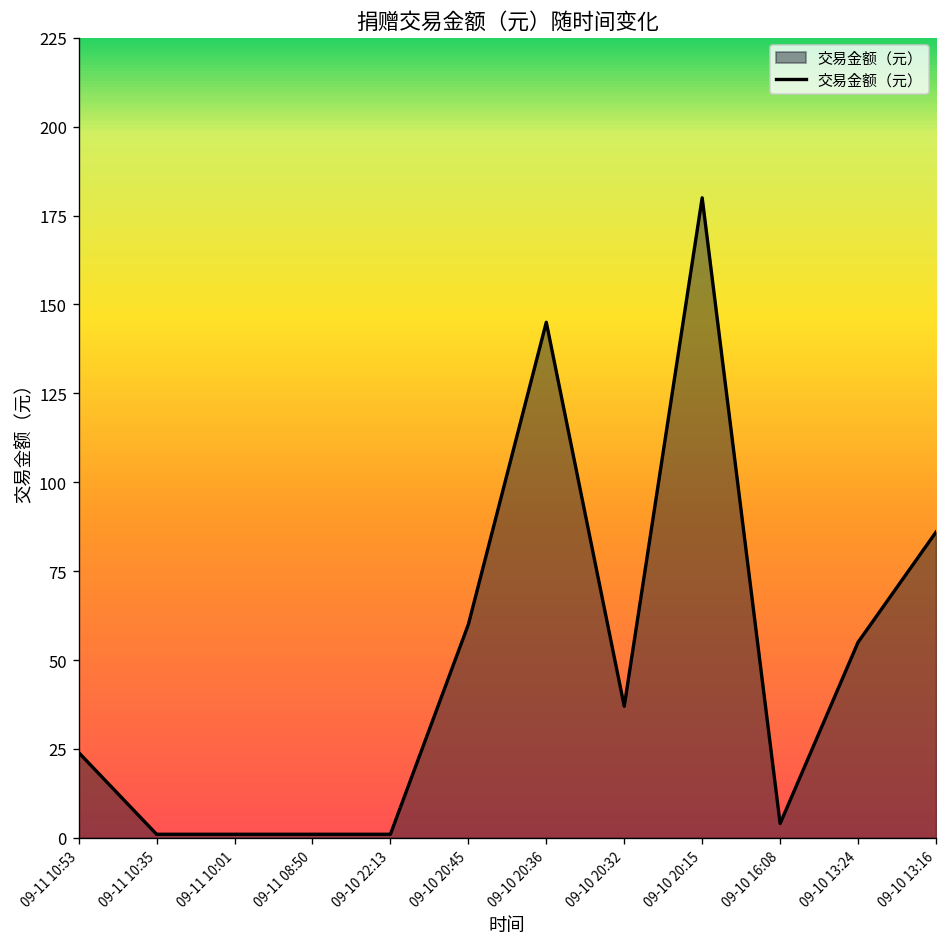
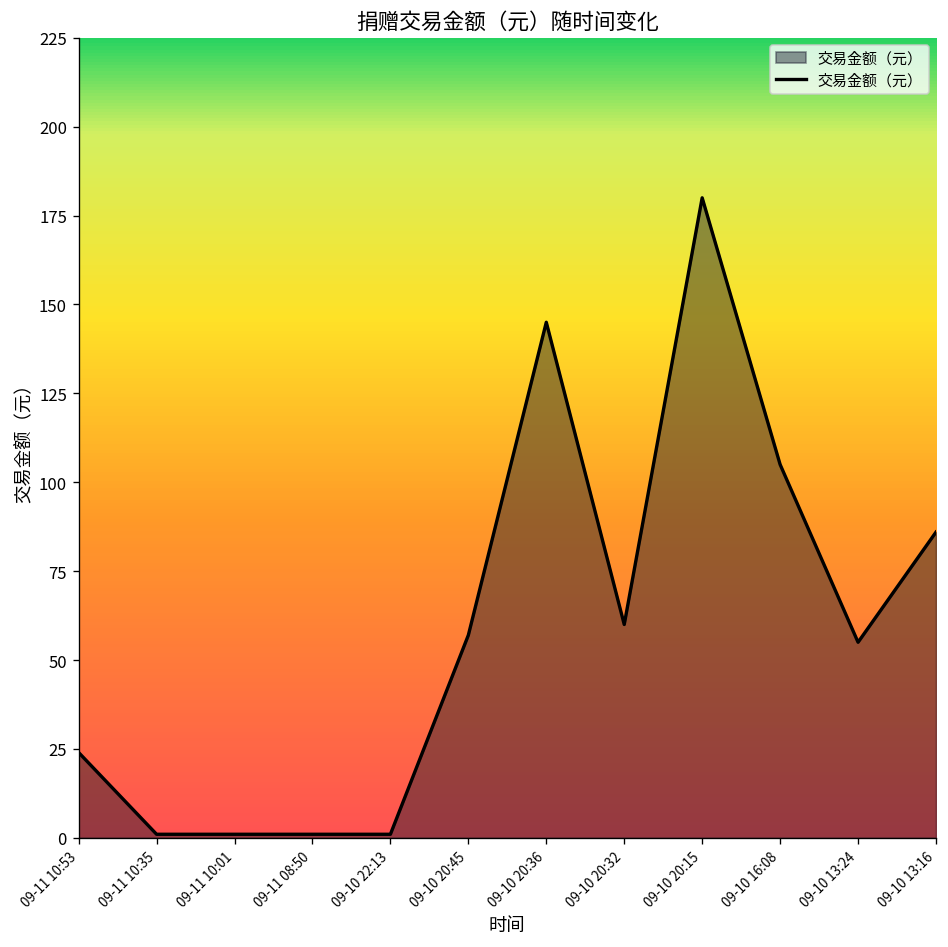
09-10 20:45: 60 -> 57
09-10 20:32: 37 -> 60
09-10 16:08: 4 -> 105
